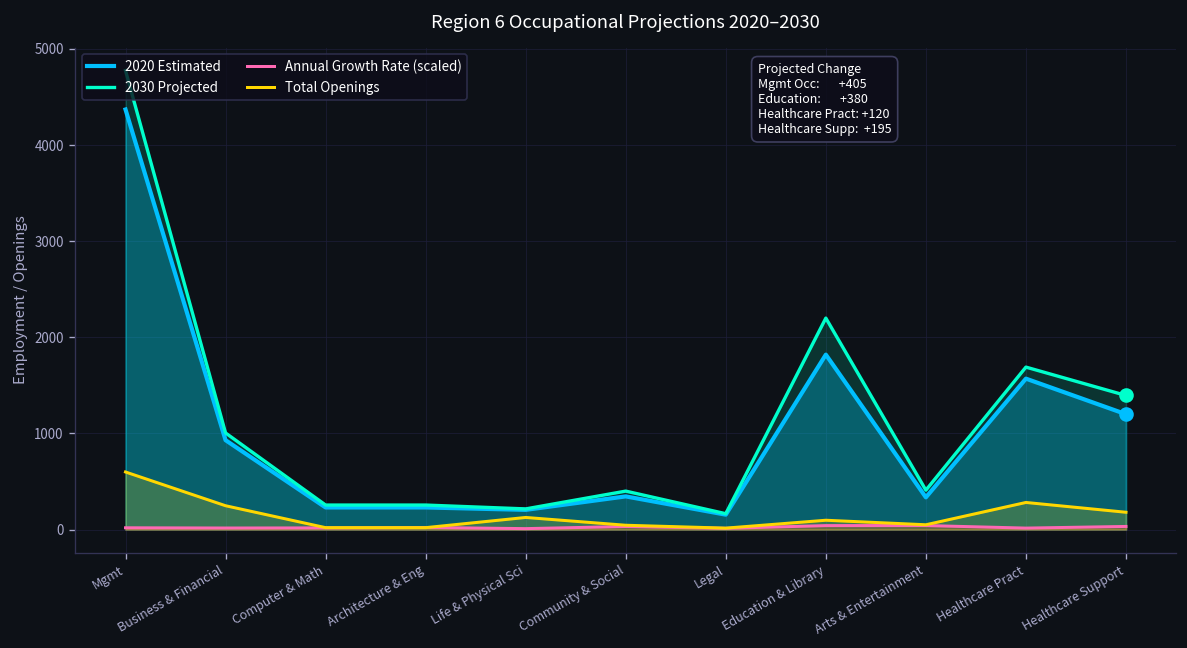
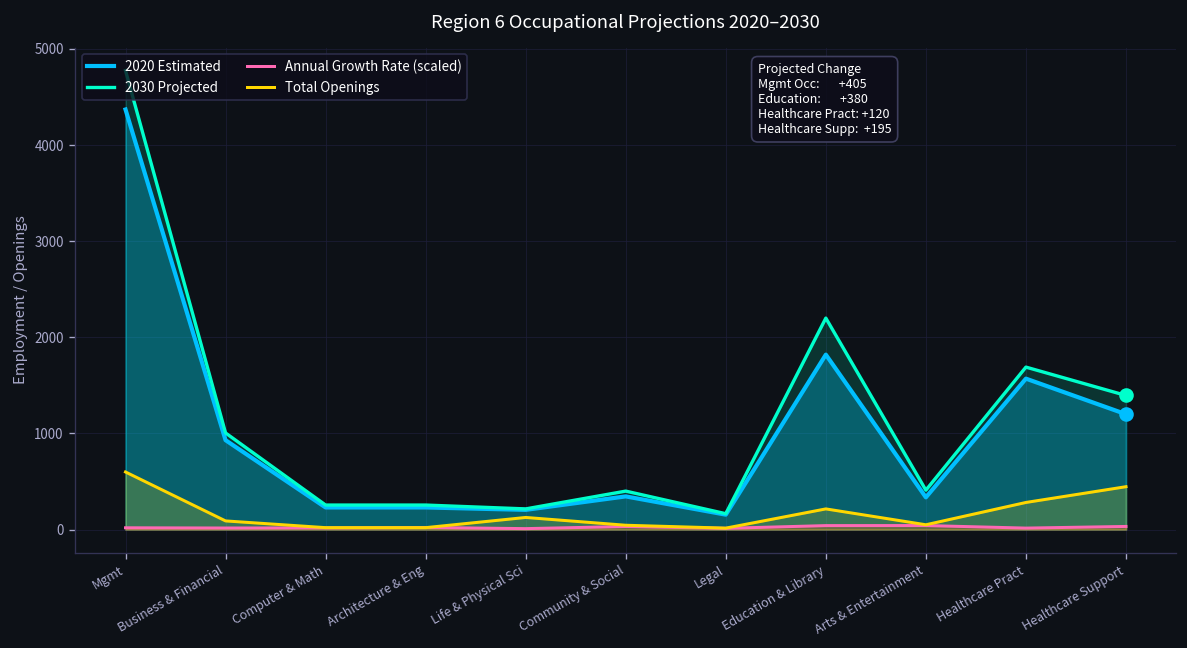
Total Openings, Business & Financial: 200 -> 100
Total Openings, Education & Library: 100 -> 200
Total Openings, Healthcare Support: 200 -> 400
